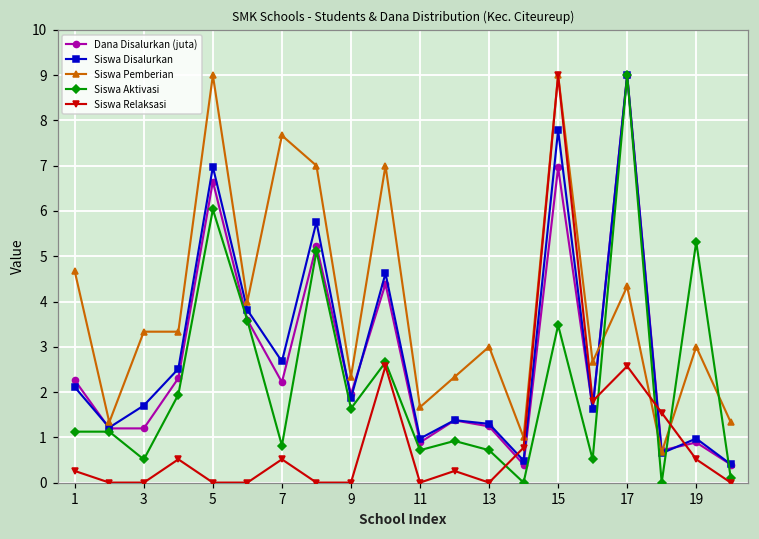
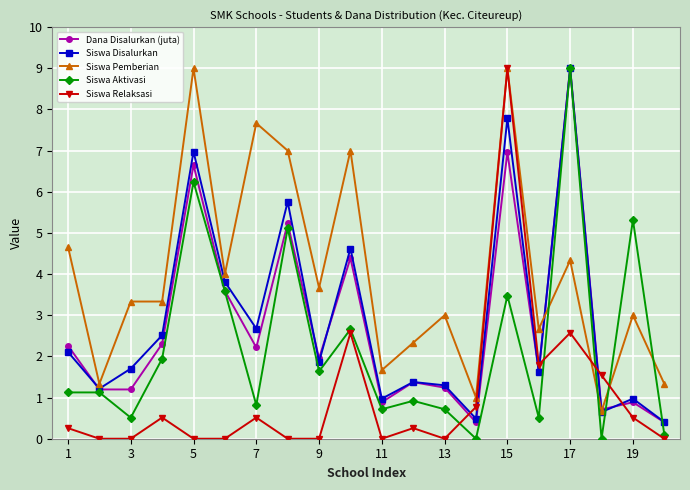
Siswa Aktivasi, 5: 6.0 -> 6.2
Siswa Pemberian, 9: 2.3 -> 3.7
